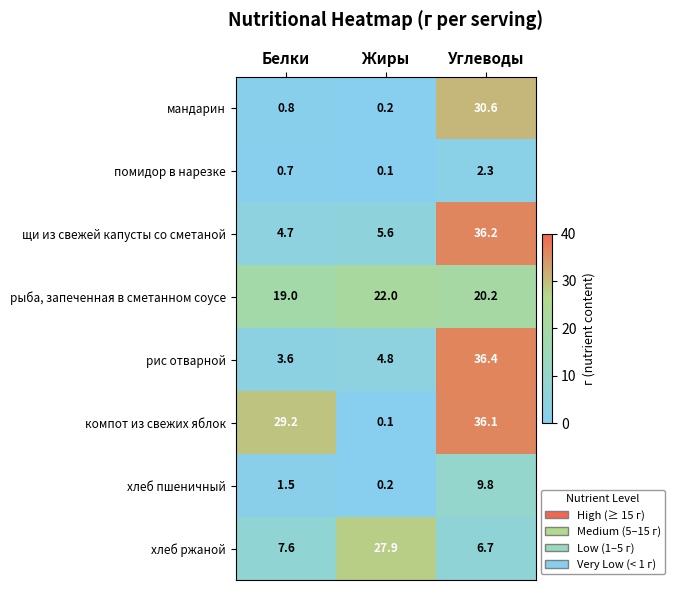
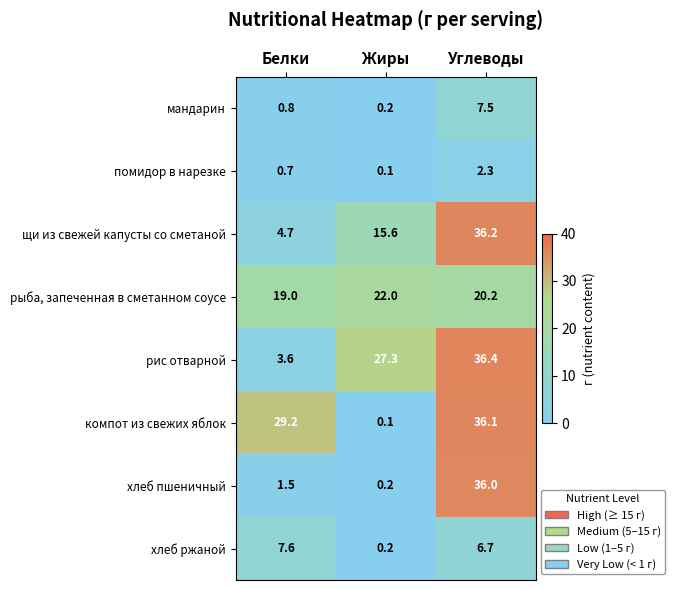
мандарин, Углеводы: 30.6 -> 7.5
щи из свежей капусты со сметаной, Жиры: 5.6 -> 15.6
рис отварной, Жиры: 4.8 -> 27.3
хлеб пшеничный, Углеводы: 9.8 -> 36.0
хлеб ржаной, Жиры: 27.9 -> 0.2
